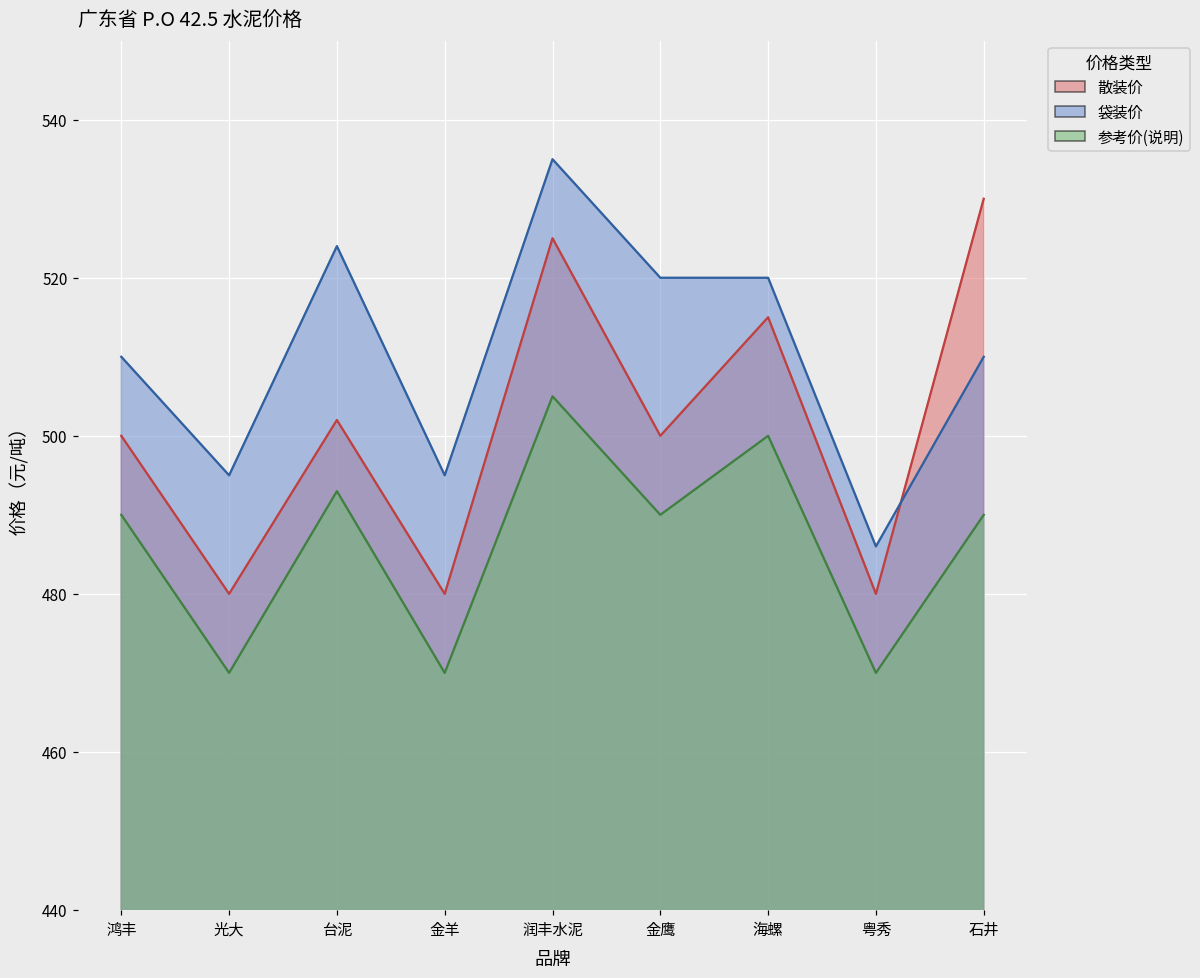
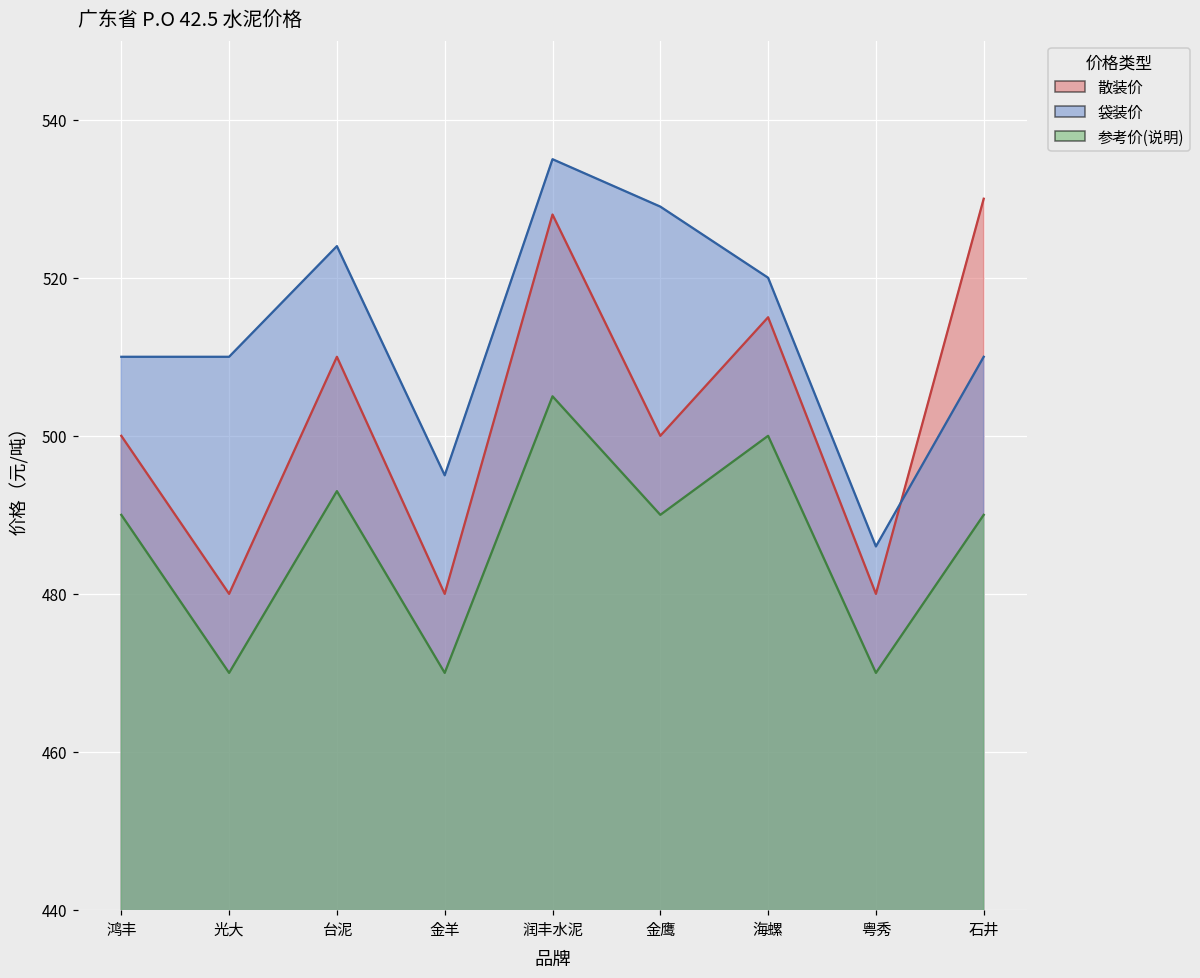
袋装价, 光大: 495 -> 510
散装价, 台泥: 502 -> 510
散装价, 润丰水泥: 525 -> 528
袋装价, 金鹰: 520 -> 529
